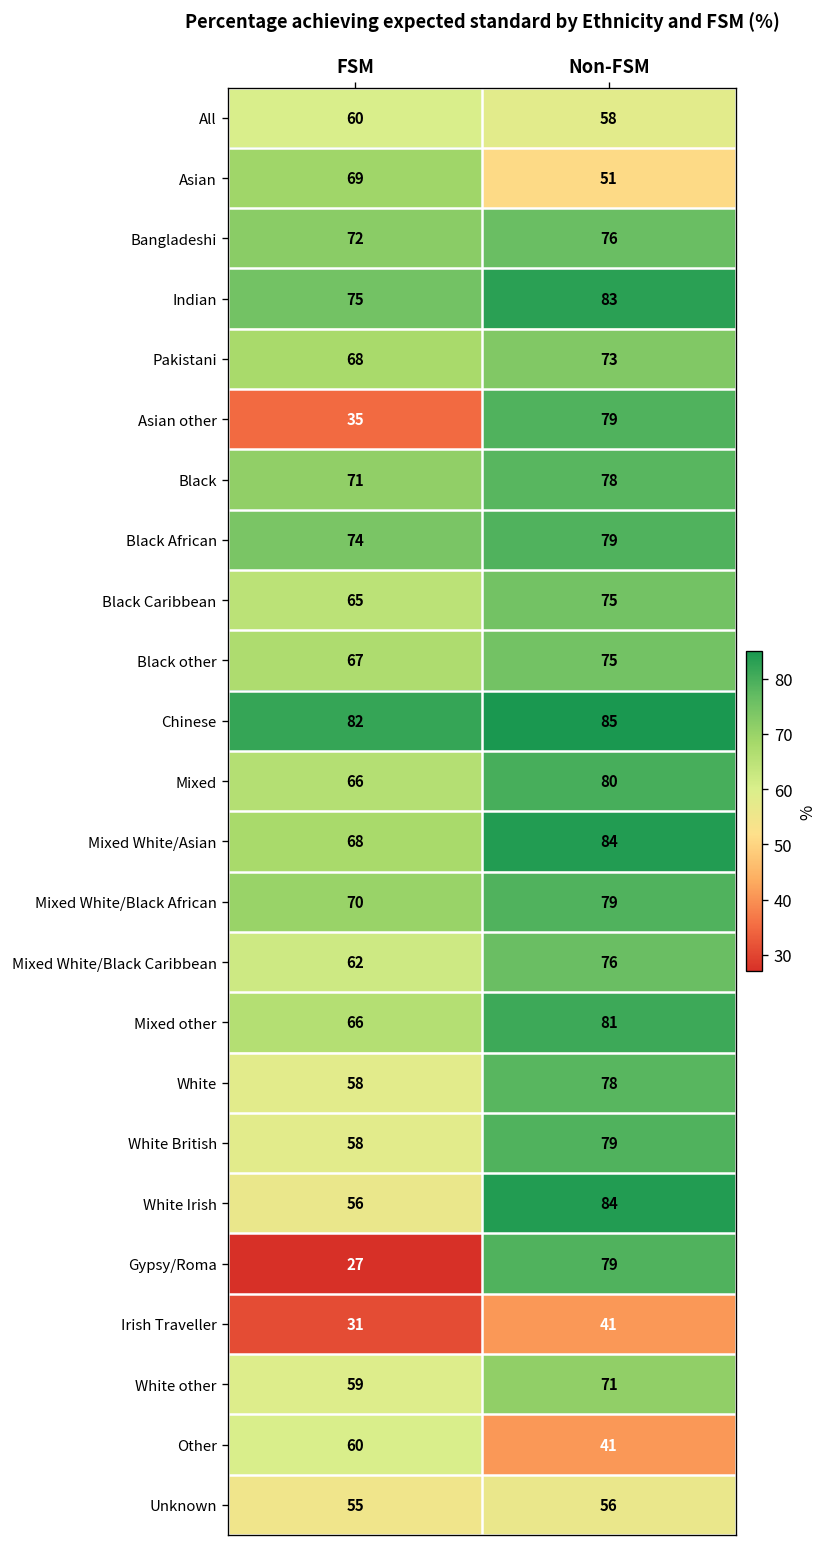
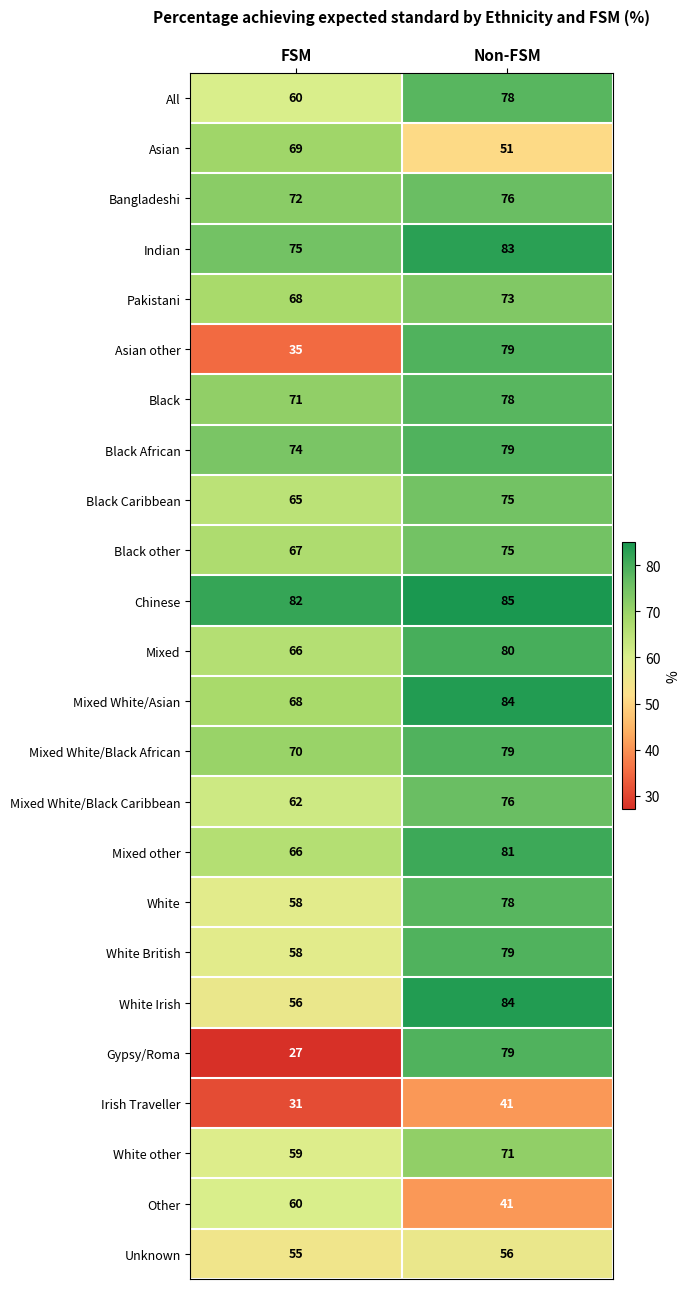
All, Non-FSM: 58 -> 78
